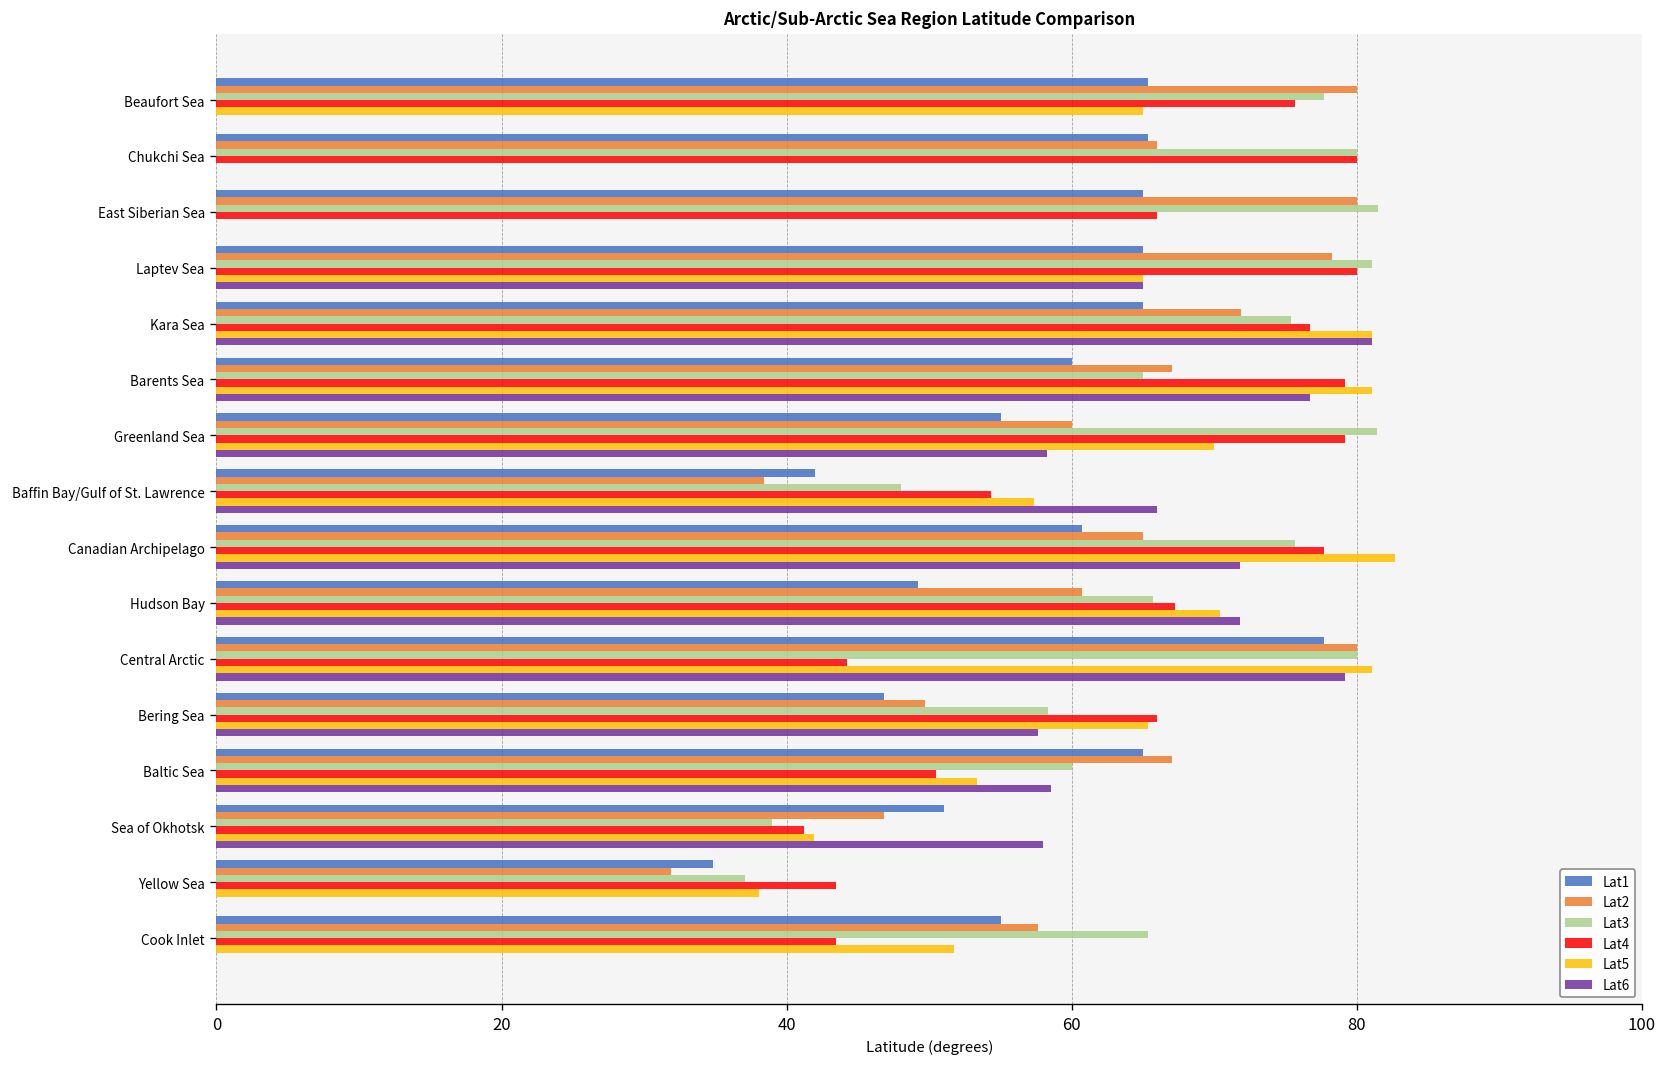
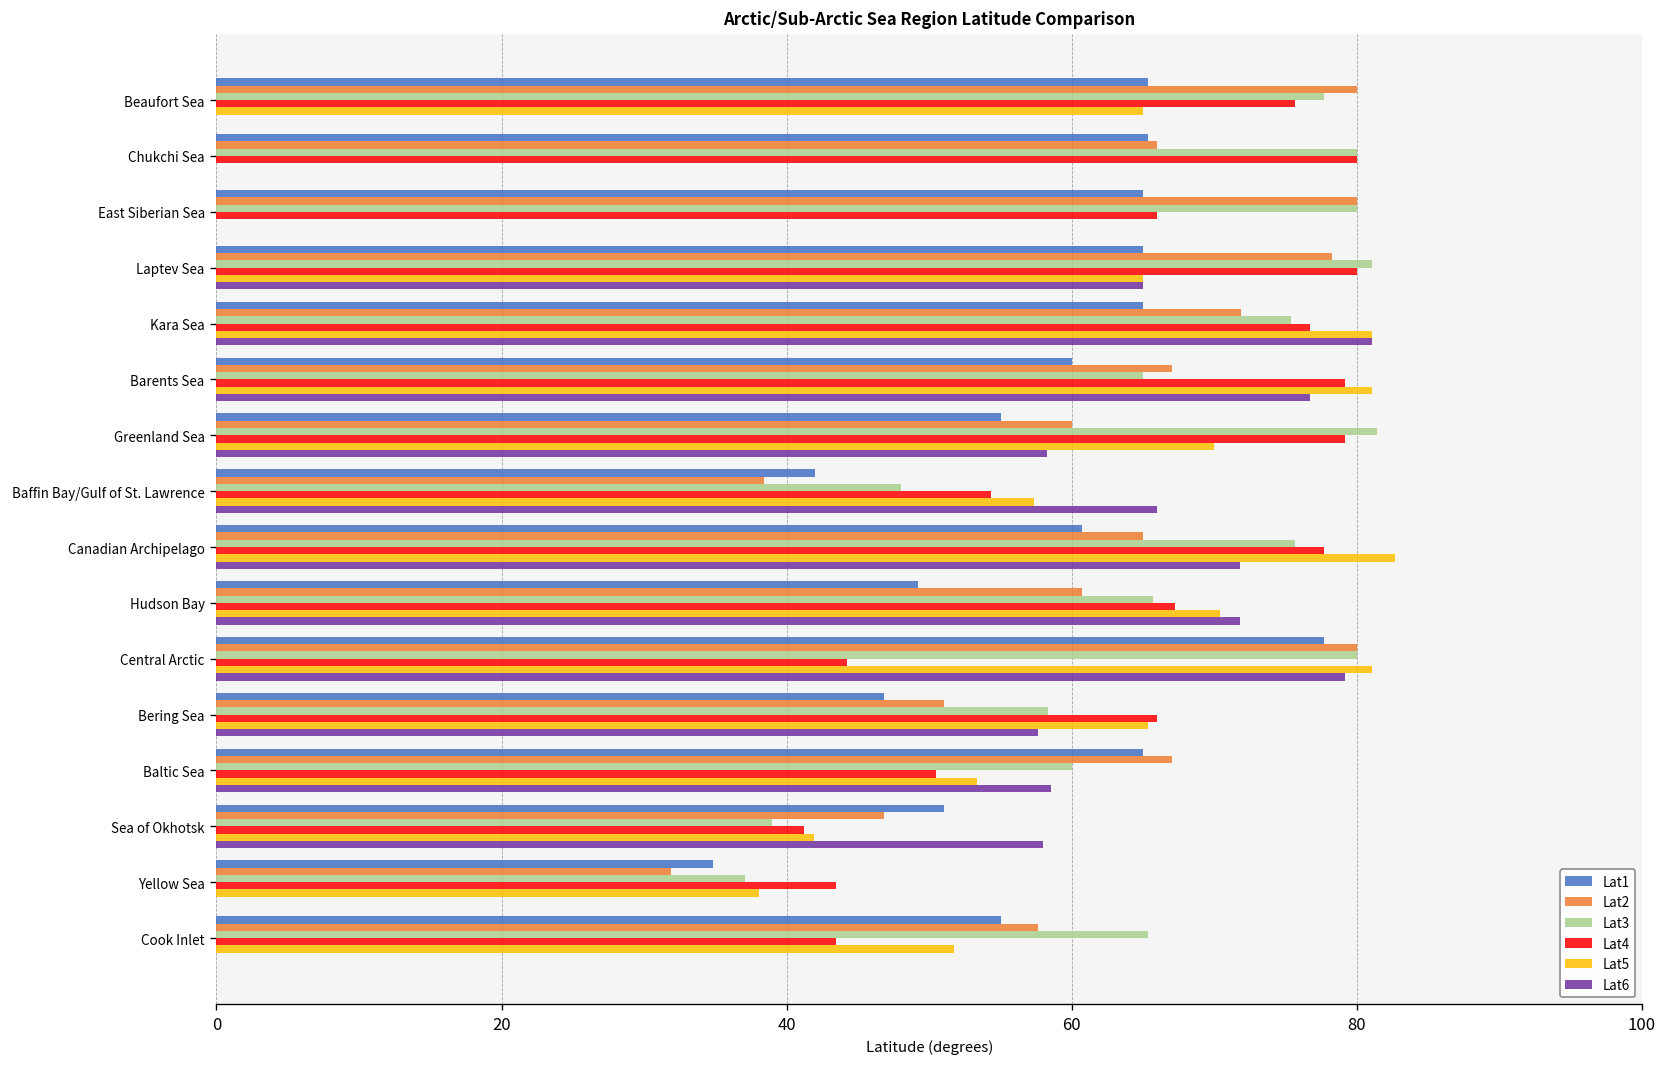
Lat3, East Siberian Sea: 81.5 -> 80.0
Lat2, Bering Sea: 49.7 -> 51.0
